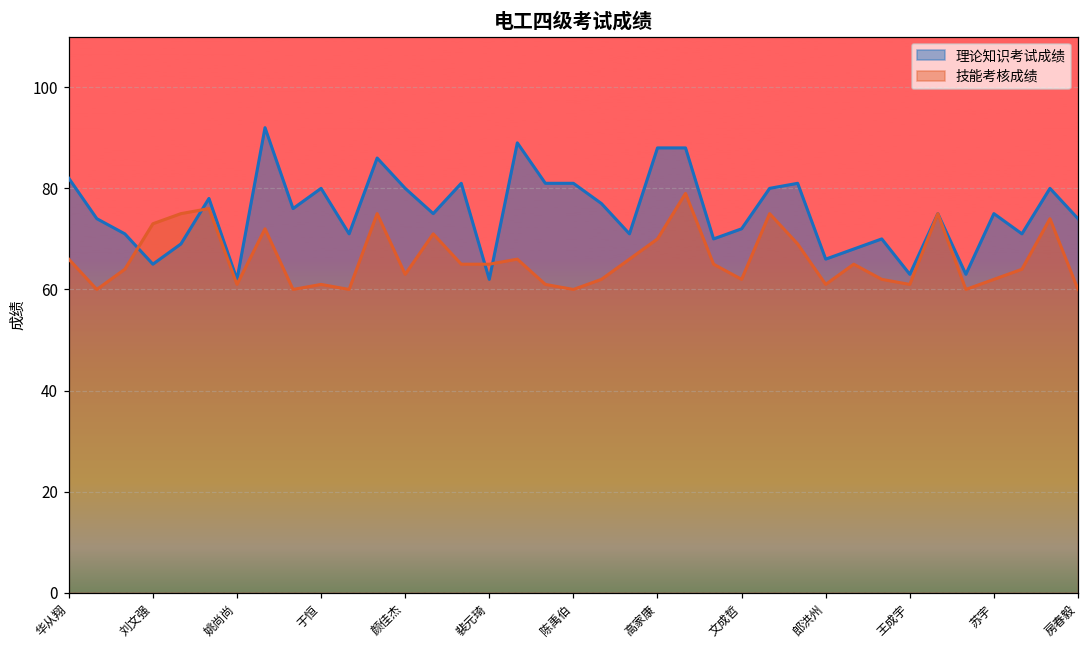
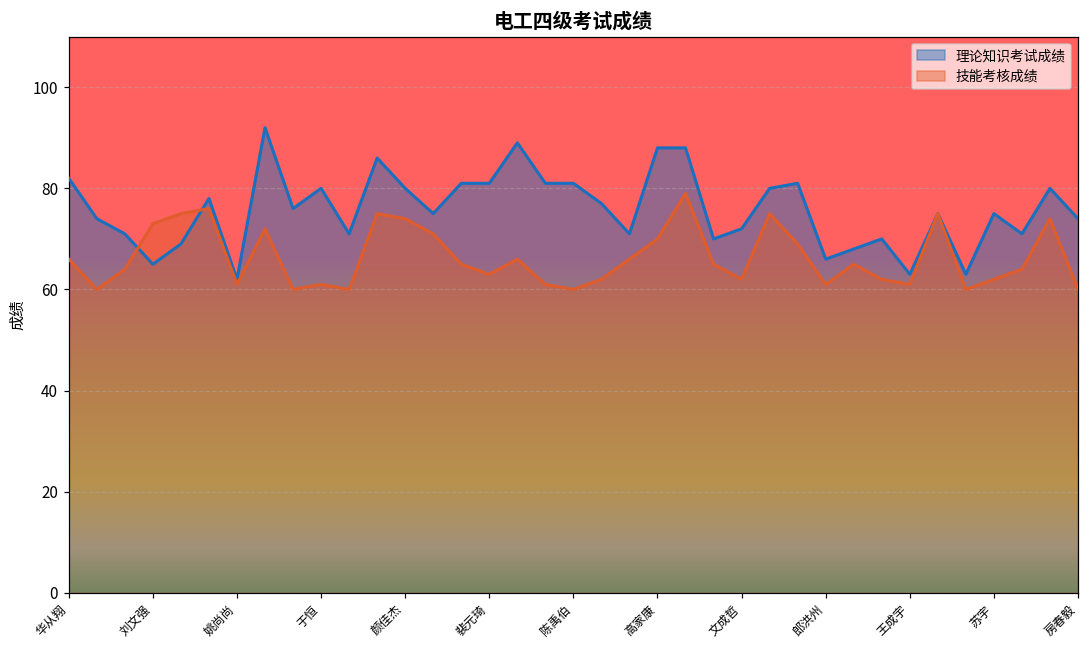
技能考核成绩, 颜佳杰: 63 -> 74
理论知识考试成绩, 裴元琦: 62 -> 81
技能考核成绩, 裴元琦: 65 -> 63
